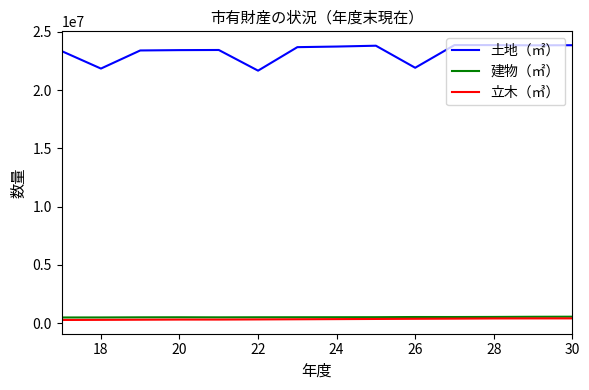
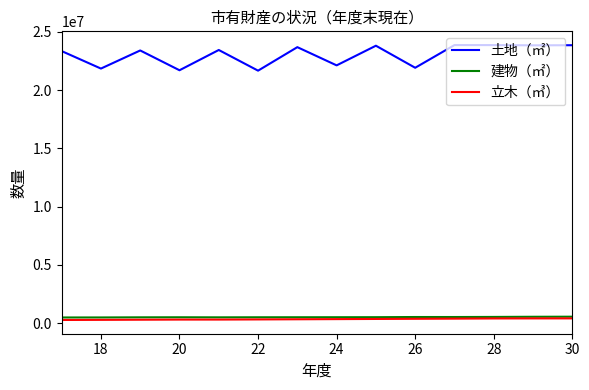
土地（㎡）, 20: 23400000 -> 21700000
土地（㎡）, 24: 23700000 -> 22100000
